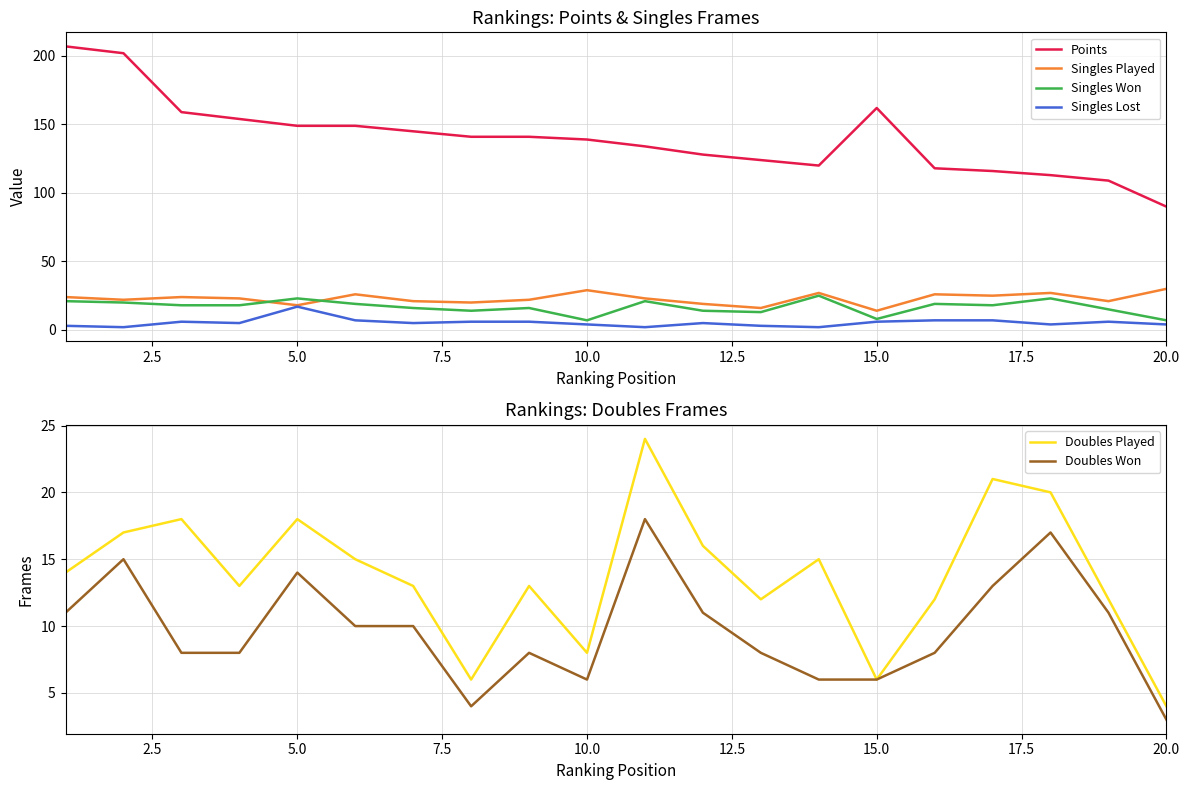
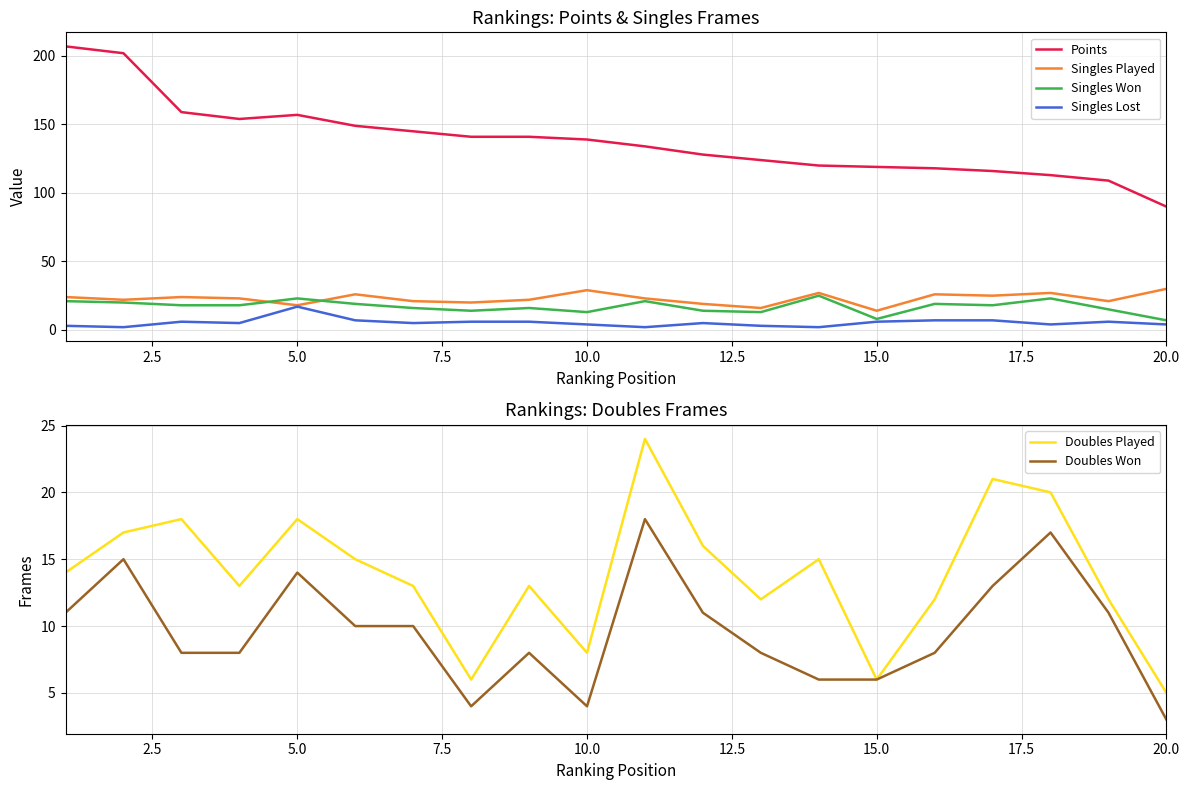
Rankings: Points & Singles Frames, Points, 5.0: 149 -> 157
Rankings: Points & Singles Frames, Singles Won, 10.0: 7 -> 13
Rankings: Points & Singles Frames, Points, 15.0: 162 -> 119
Rankings: Doubles Frames, Doubles Won, 10.0: 6 -> 4
Rankings: Doubles Frames, Doubles Played, 20.0: 4 -> 5
